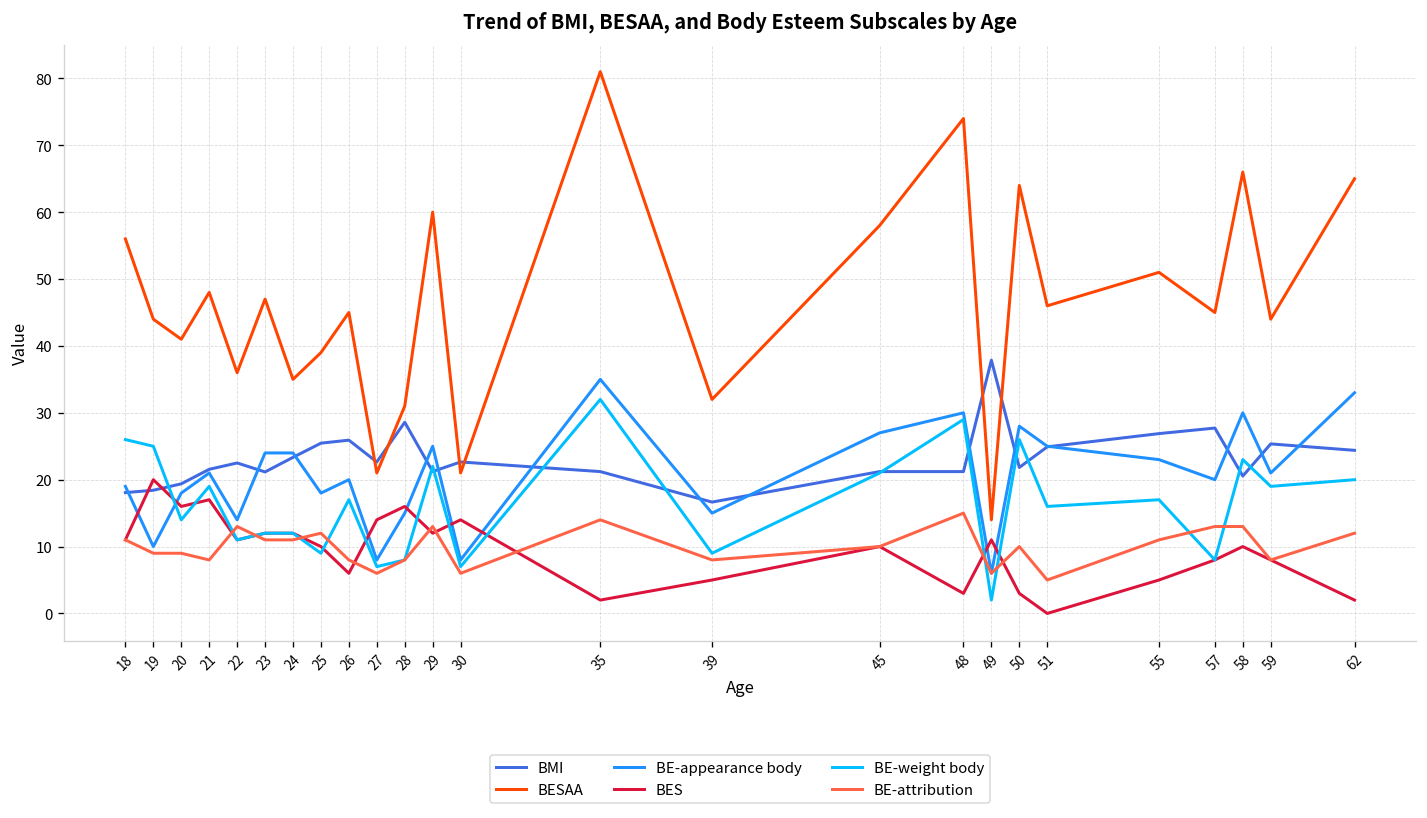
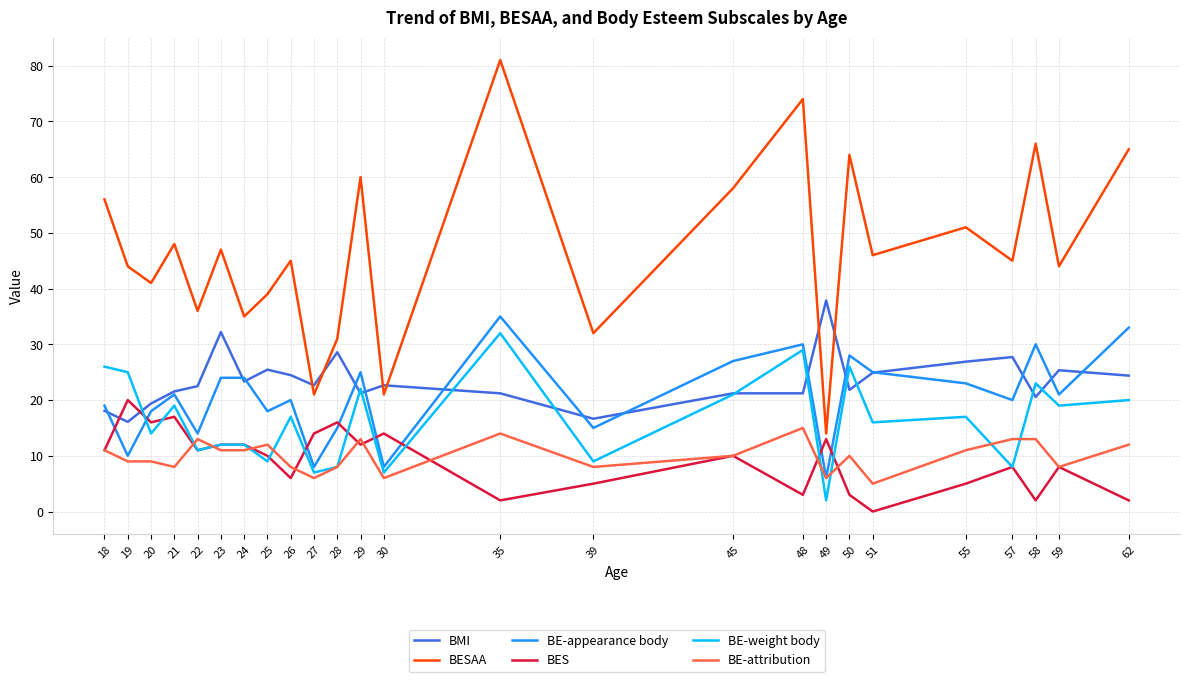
BMI, 19: 18 -> 16
BMI, 23: 21 -> 32
BMI, 26: 26 -> 24
BES, 49: 11 -> 13
BES, 58: 10 -> 2
